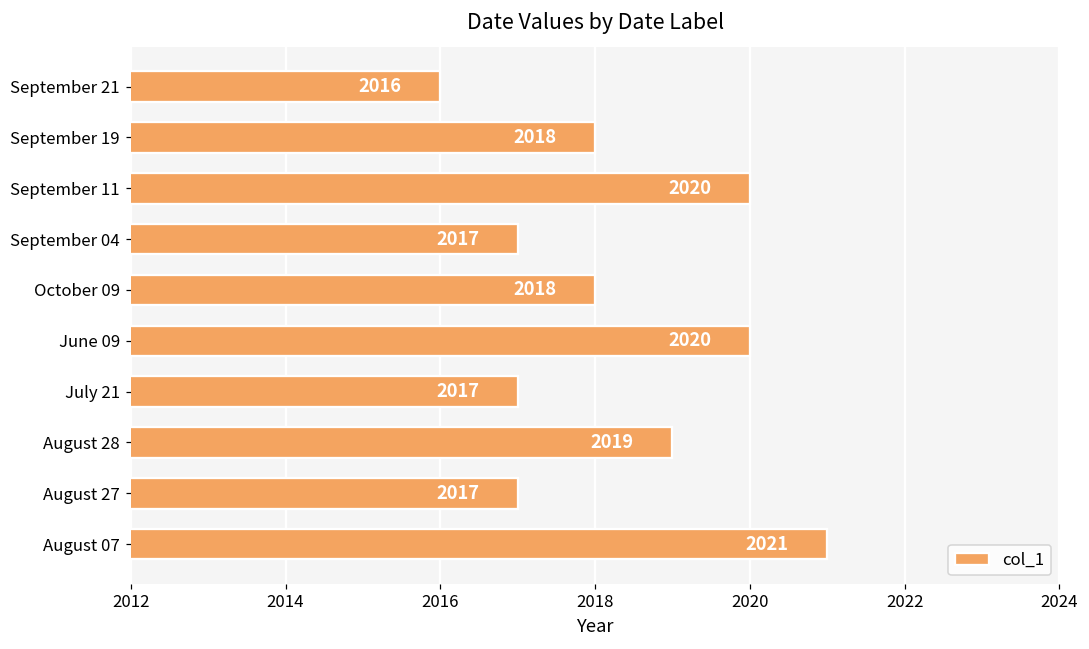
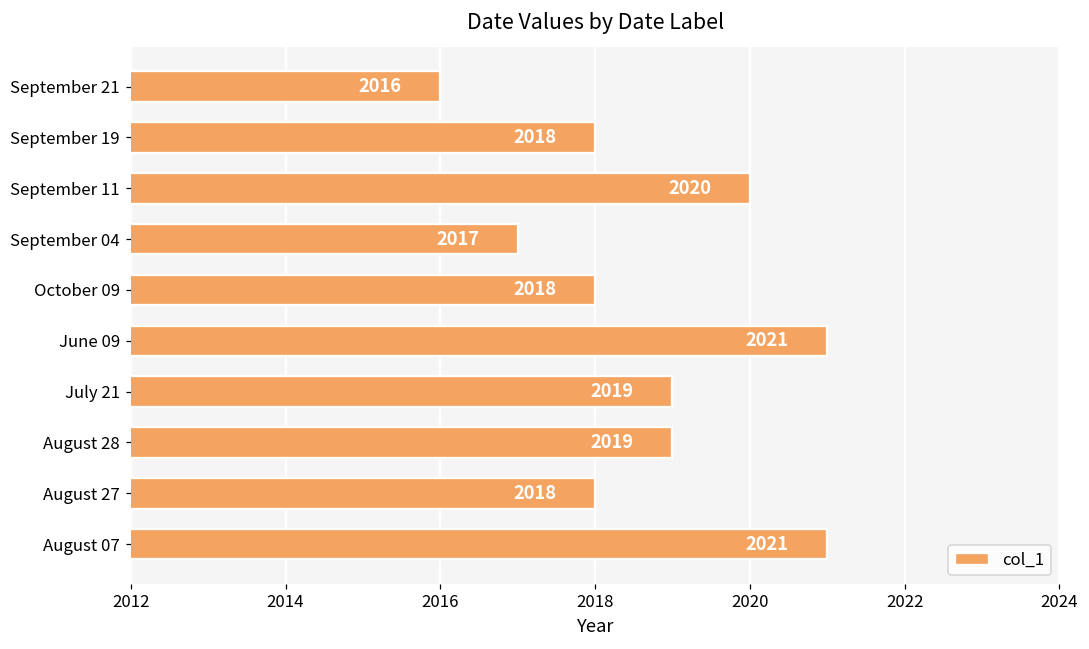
June 09: 2020 -> 2021
July 21: 2017 -> 2019
August 27: 2017 -> 2018
